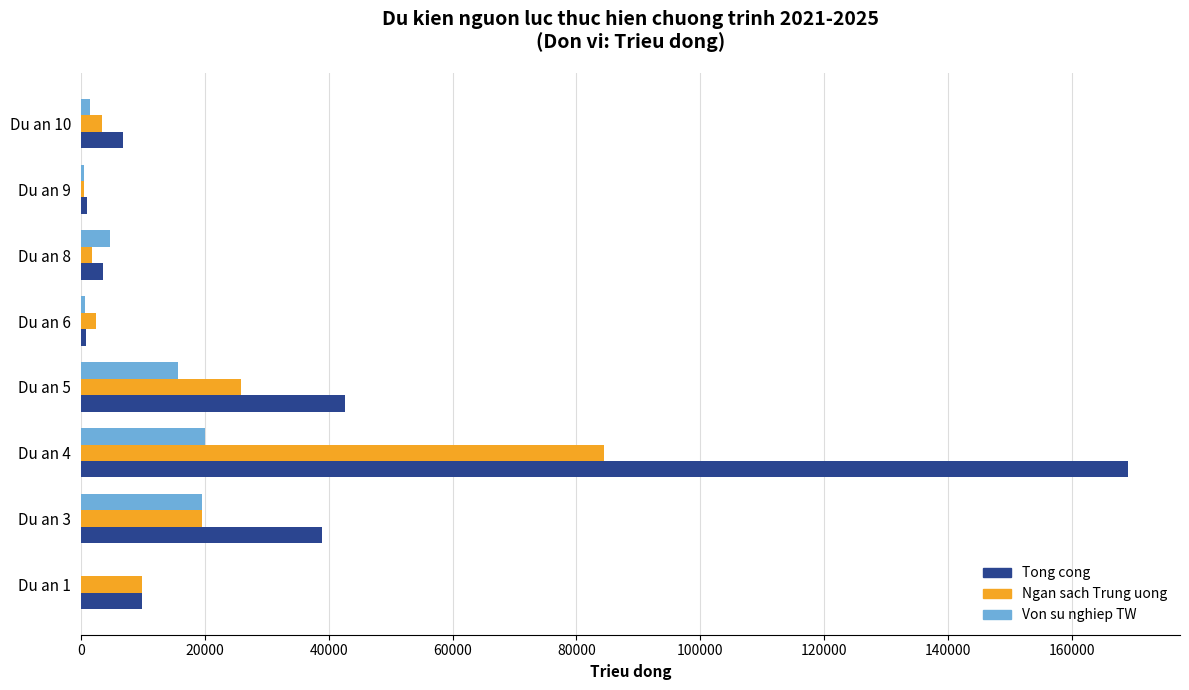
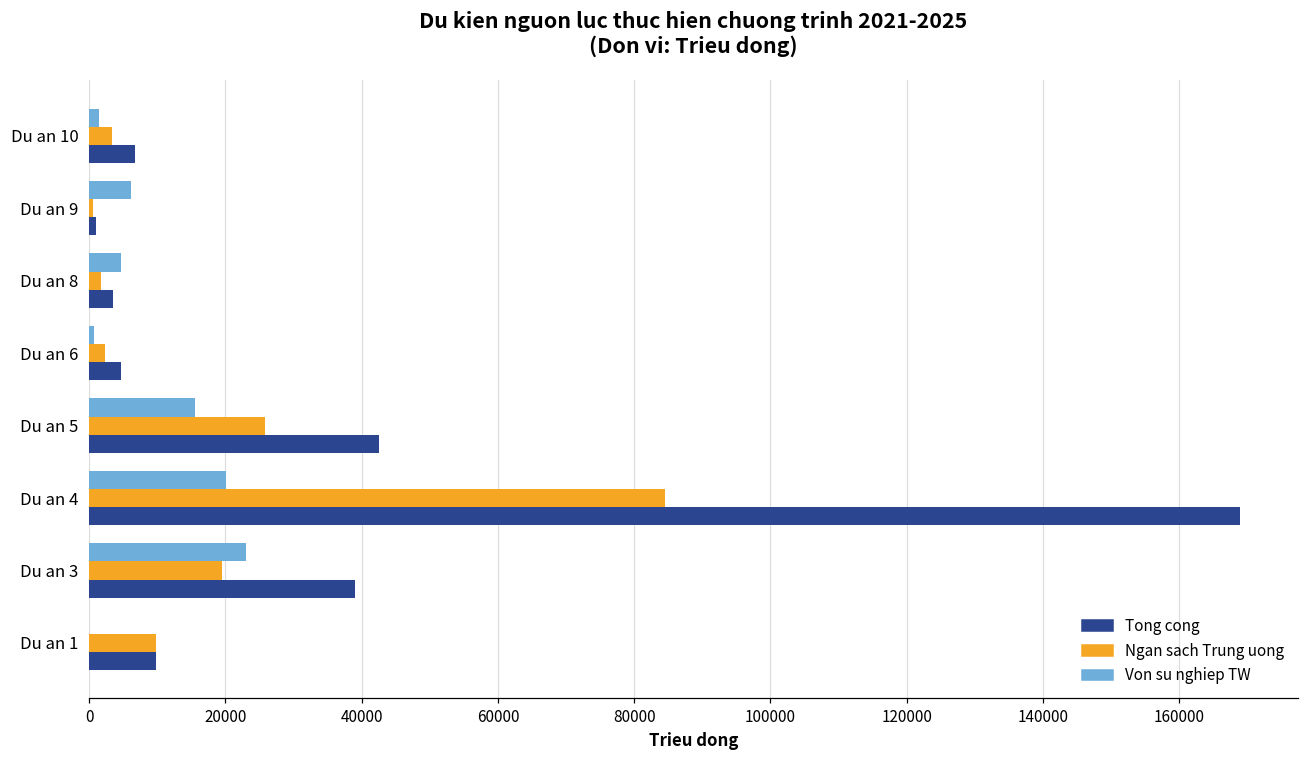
Von su nghiep TW, Du an 9: 0 -> 6000
Tong cong, Du an 6: 1000 -> 5000
Von su nghiep TW, Du an 3: 19000 -> 23000
